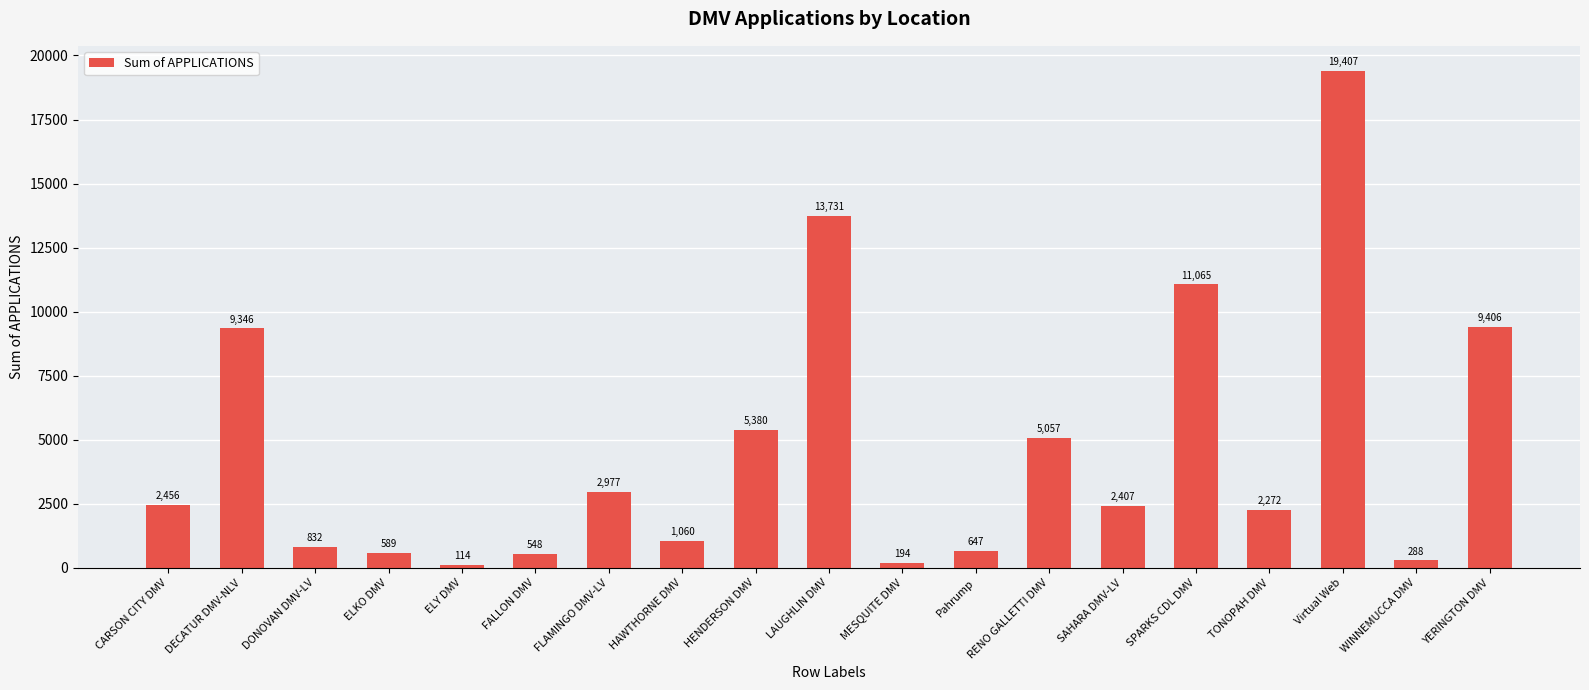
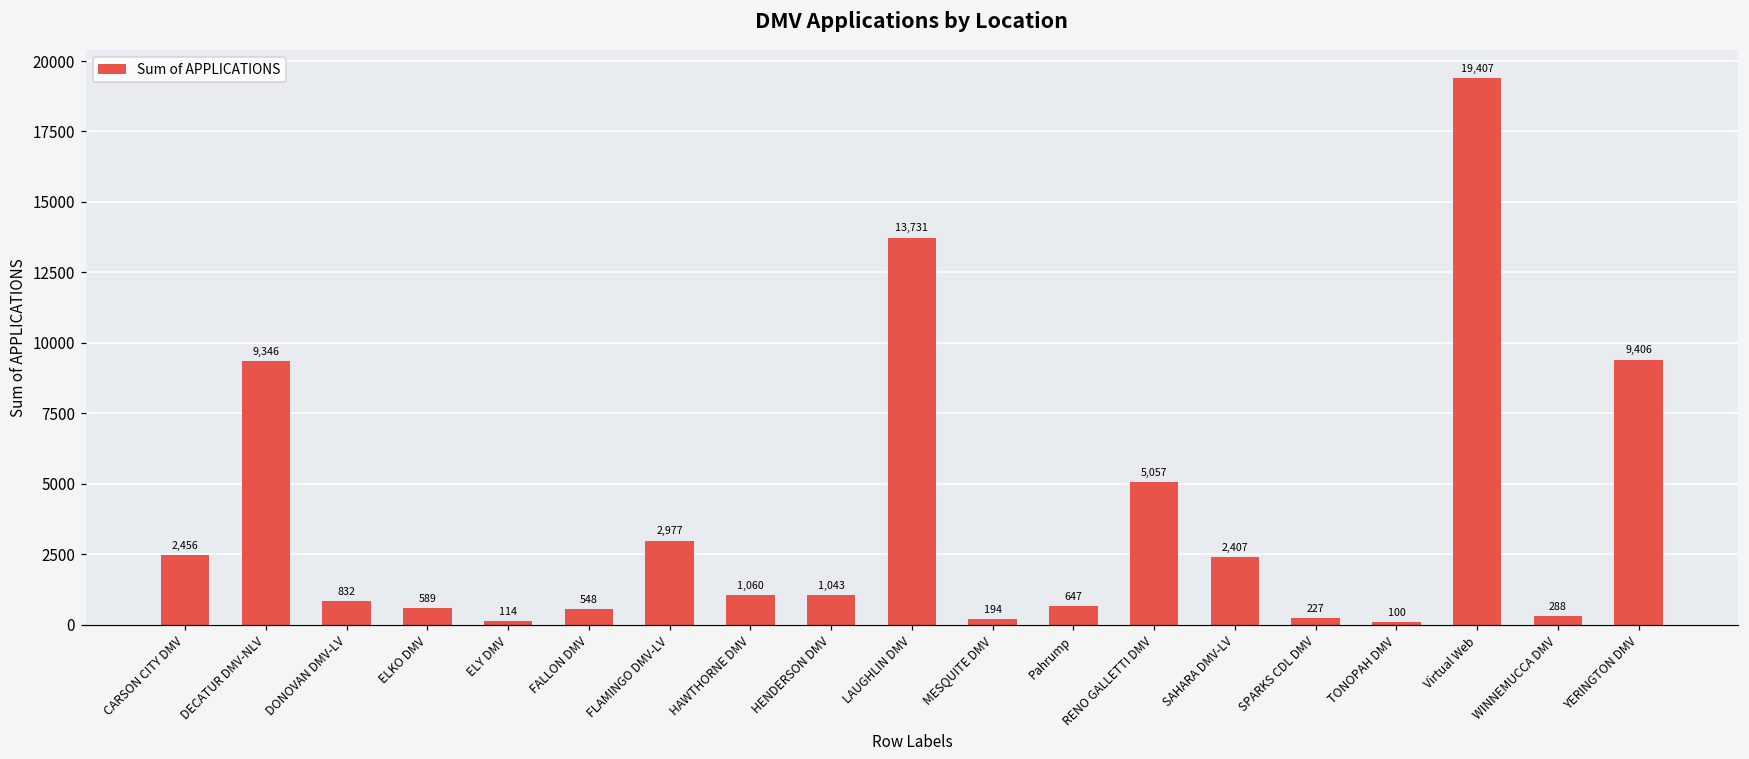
HENDERSON DMV: 5,380 -> 1,043
SPARKS CDL DMV: 11,065 -> 227
TONOPAH DMV: 2,272 -> 100
